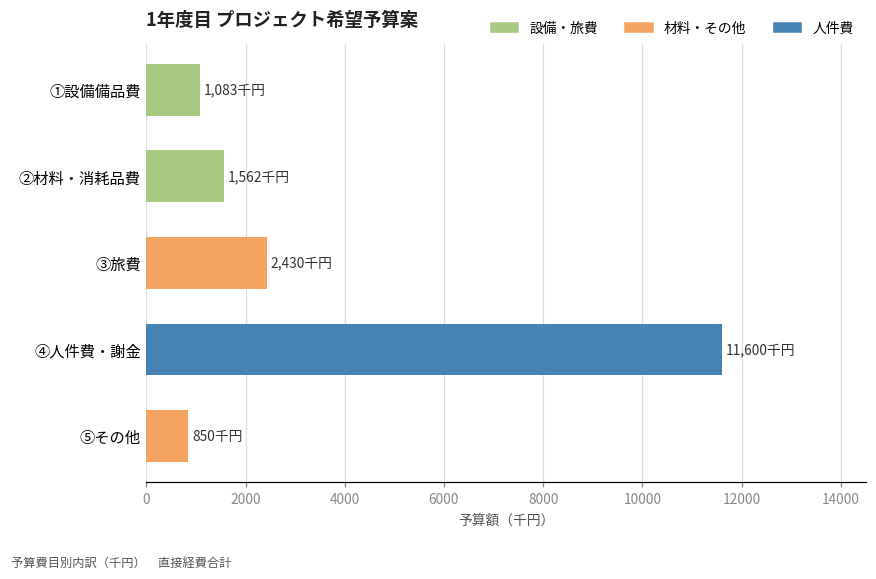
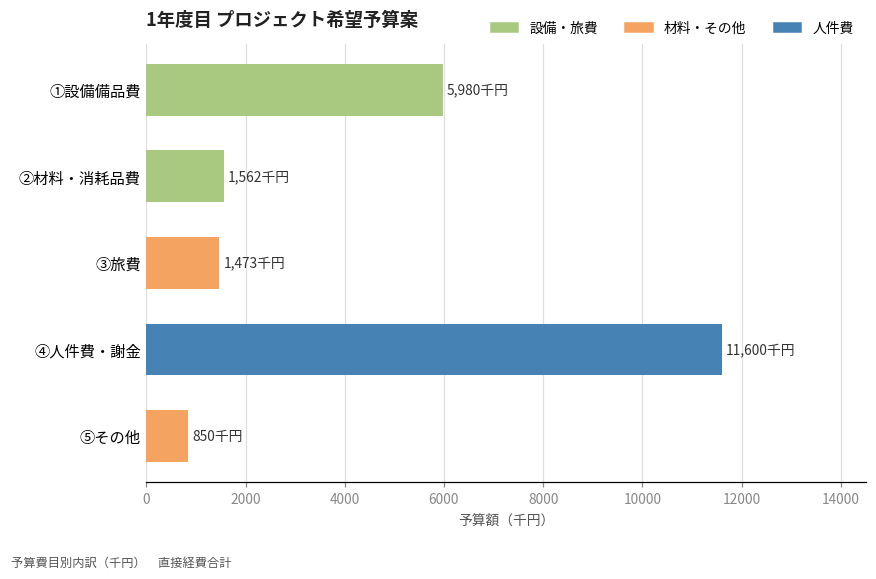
①設備備品費: 1,083 -> 5,980
③旅費: 2,430 -> 1,473
